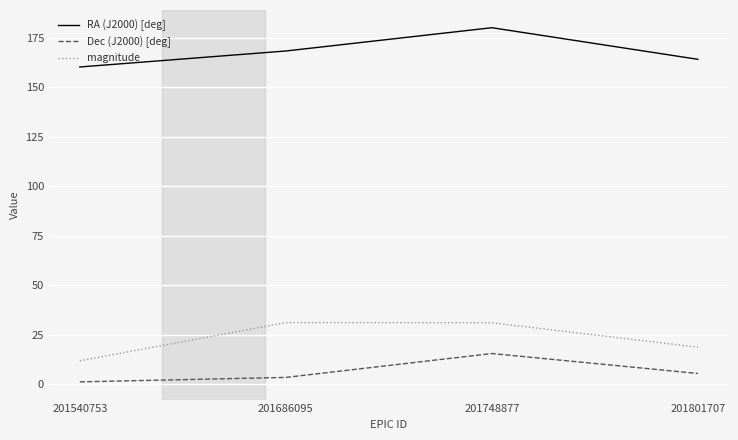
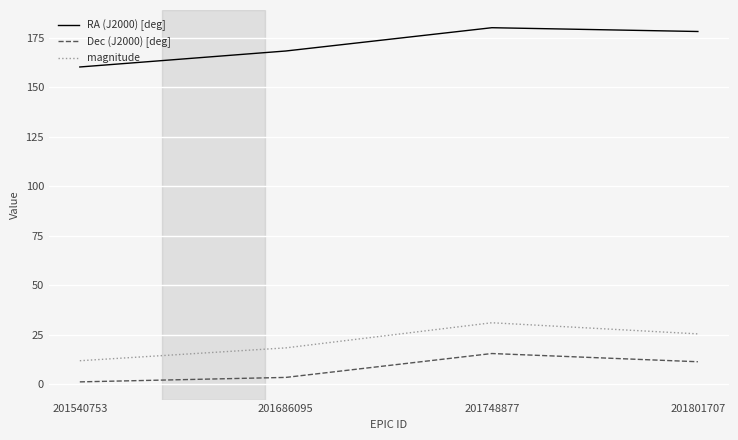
magnitude, 201686095: 31 -> 18
RA (J2000) [deg], 201801707: 164 -> 178
Dec (J2000) [deg], 201801707: 5 -> 11
magnitude, 201801707: 19 -> 25
